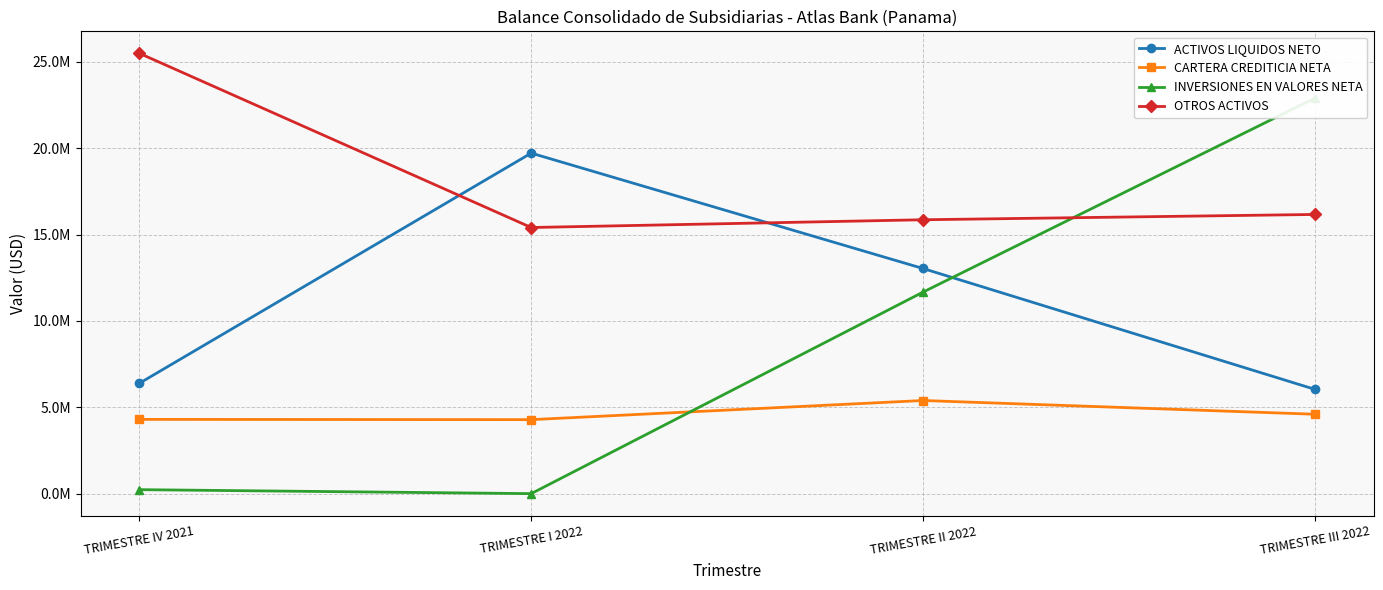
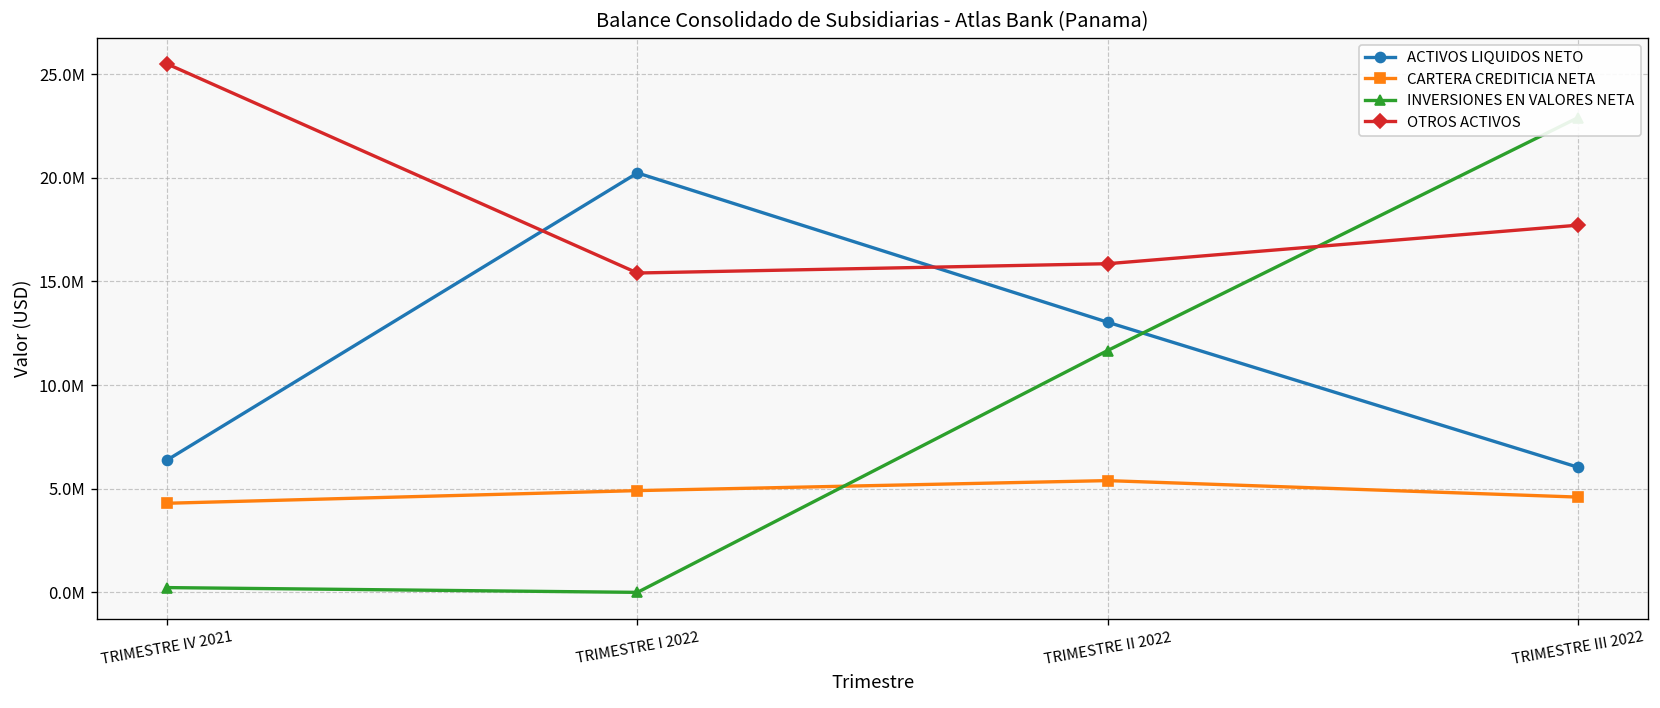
ACTIVOS LIQUIDOS NETO, TRIMESTRE I 2022: 19700000 -> 20200000
CARTERA CREDITICIA NETA, TRIMESTRE I 2022: 4300000 -> 4900000
OTROS ACTIVOS, TRIMESTRE III 2022: 16200000 -> 17700000
